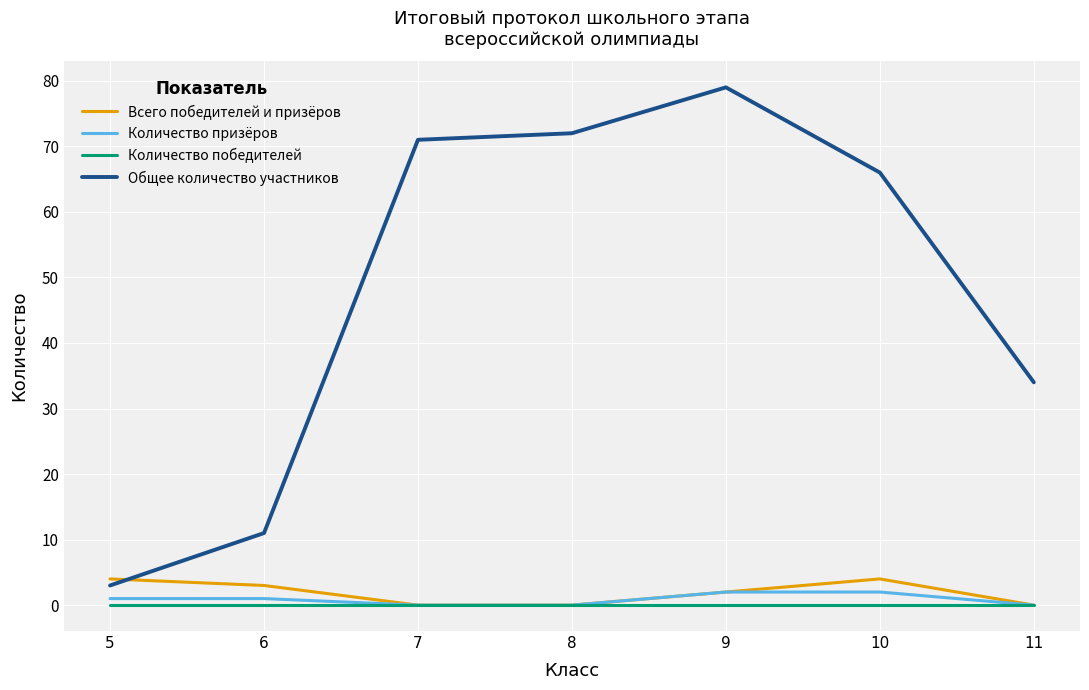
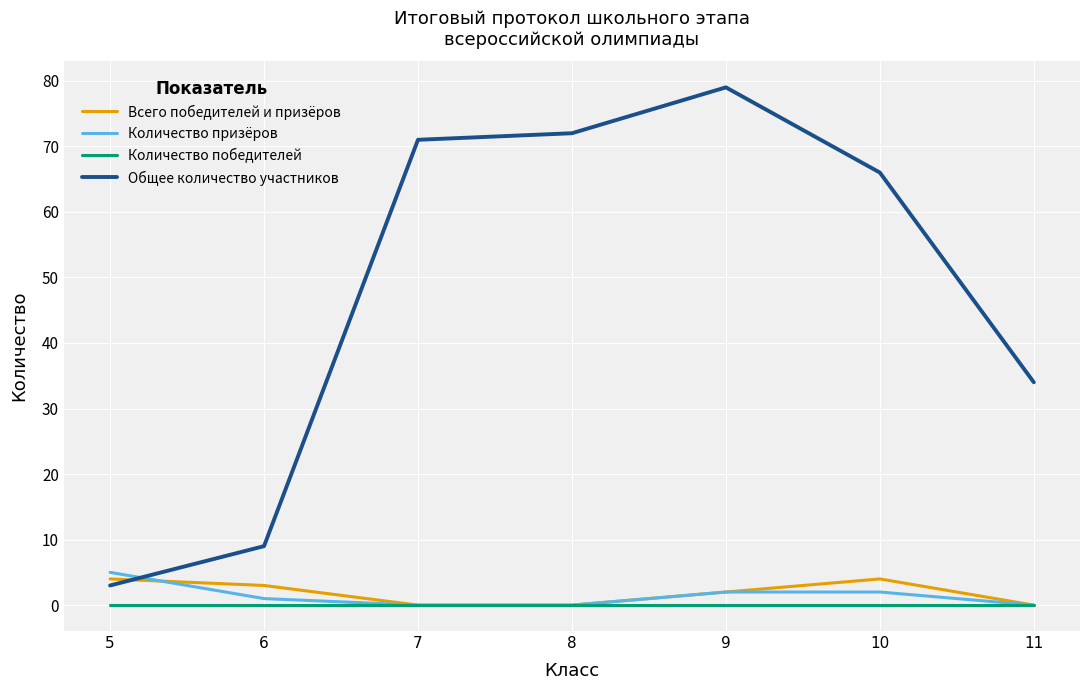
Количество призёров, 5: 1 -> 5
Общее количество участников, 6: 11 -> 9
